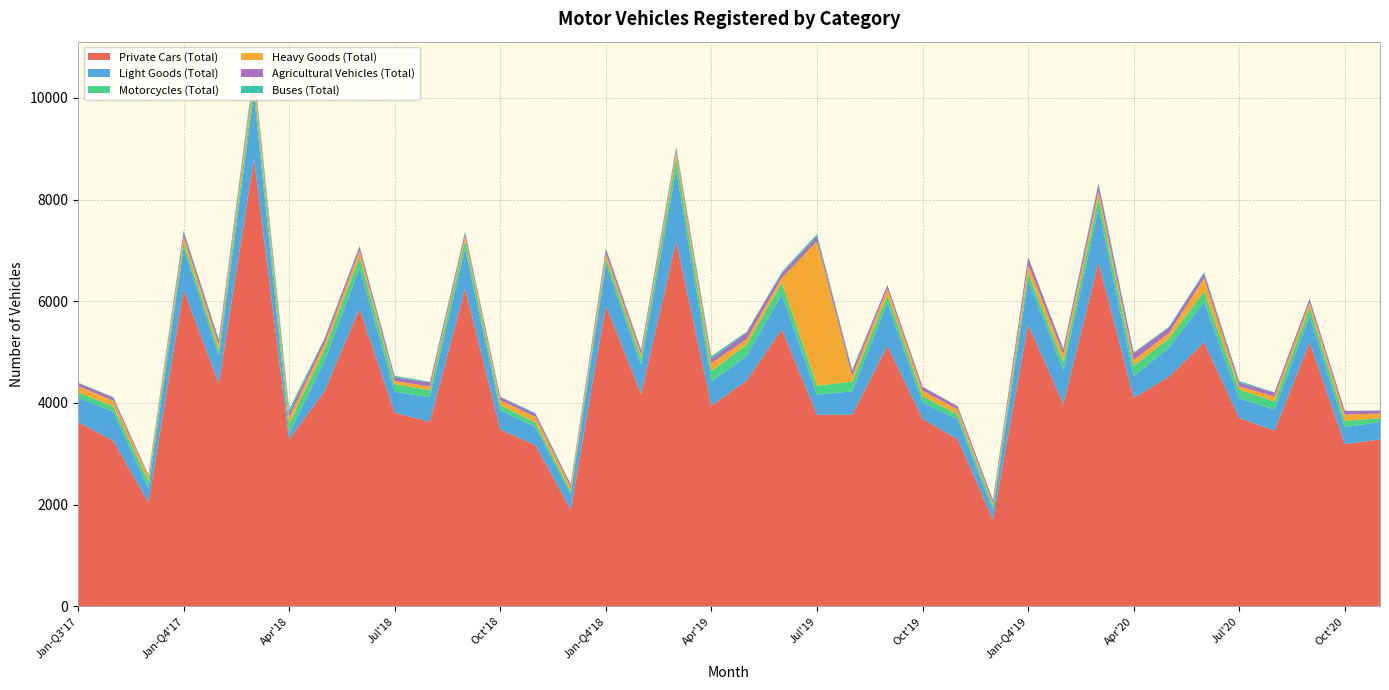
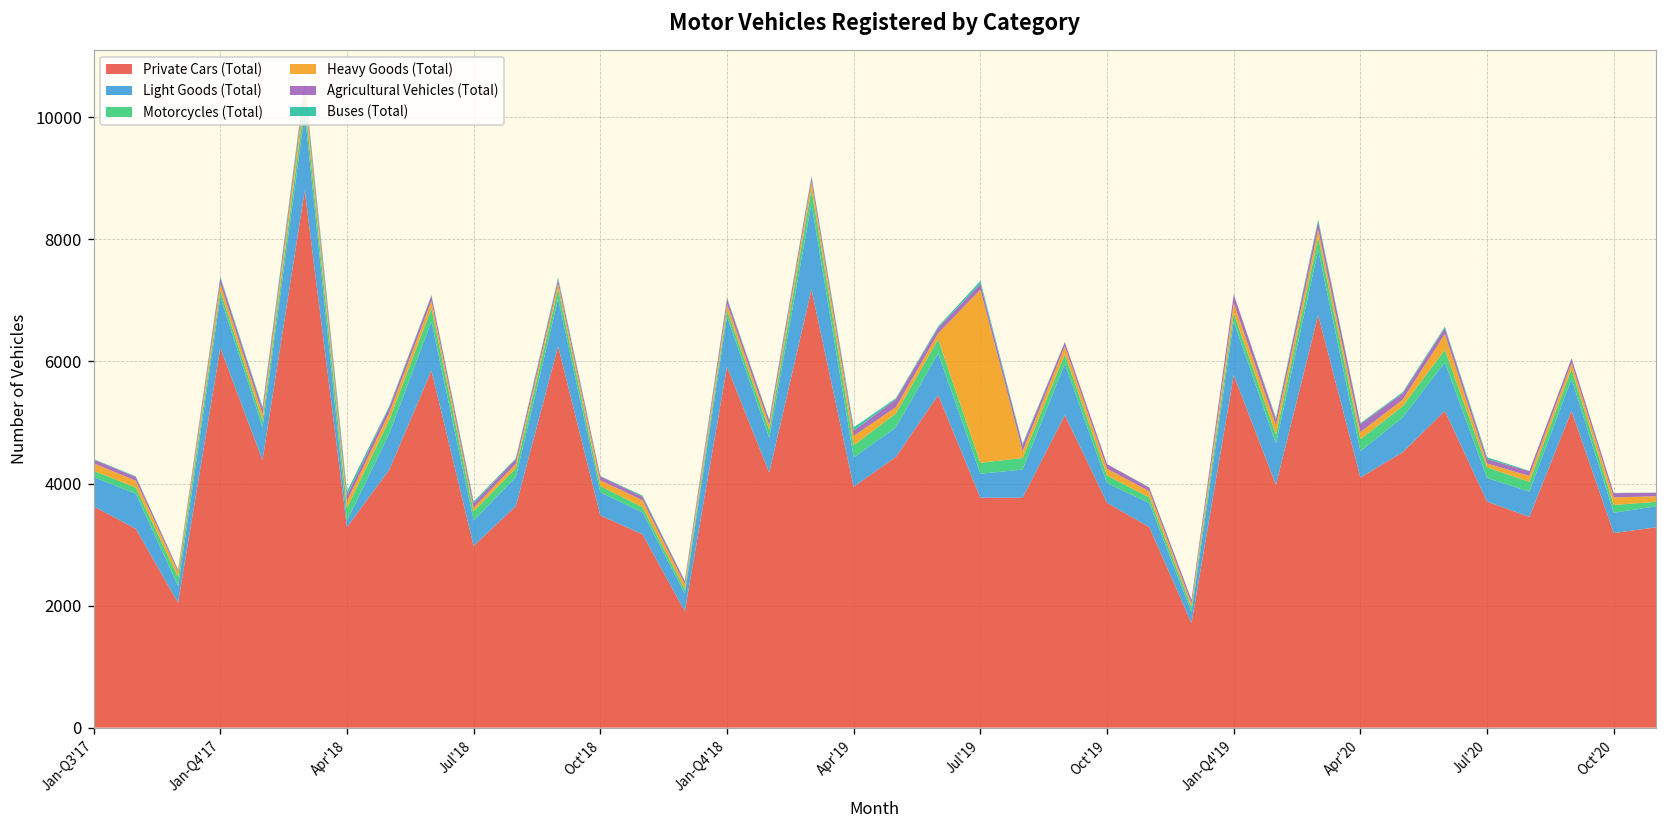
Private Cars (Total), Jul'18: 3800 -> 3000
Private Cars (Total), Jan-Q4'19: 5500 -> 5800
